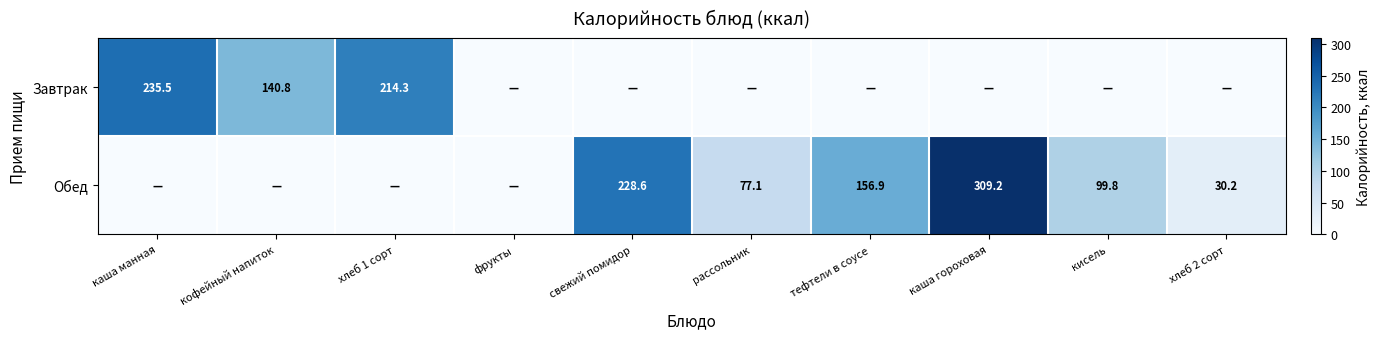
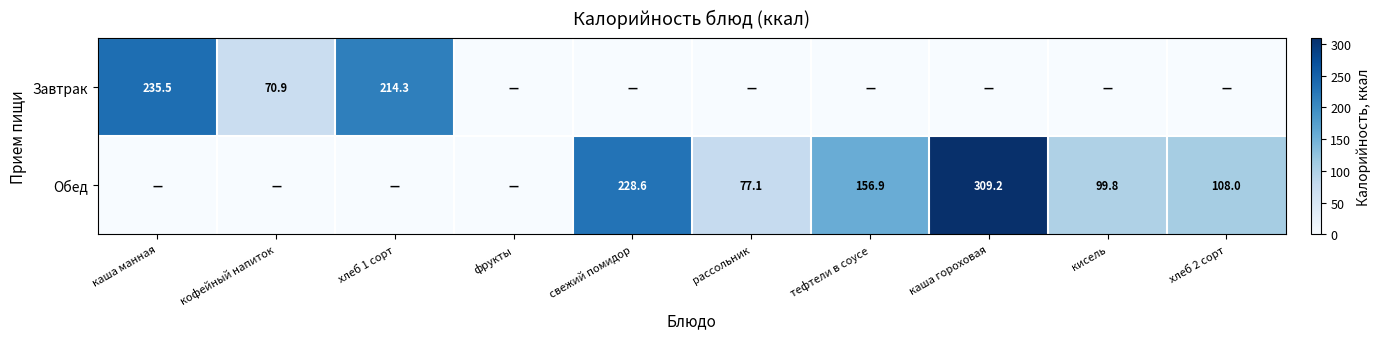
Завтрак, кофейный напиток: 140.8 -> 70.9
Обед, хлеб 2 сорт: 30.2 -> 108.0
